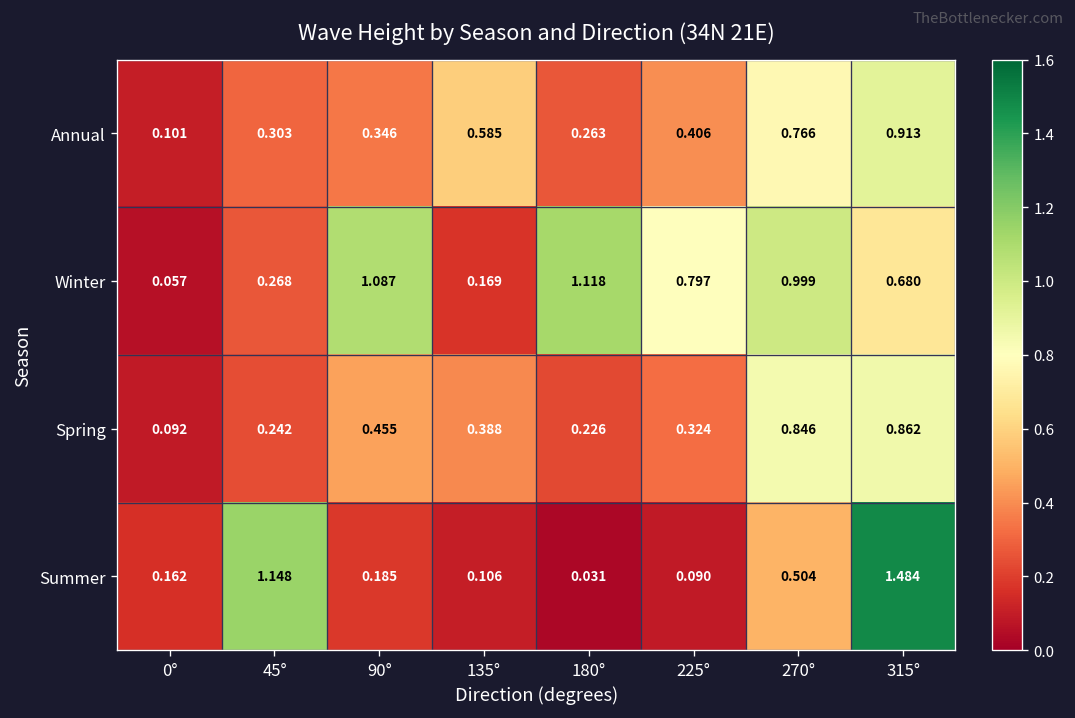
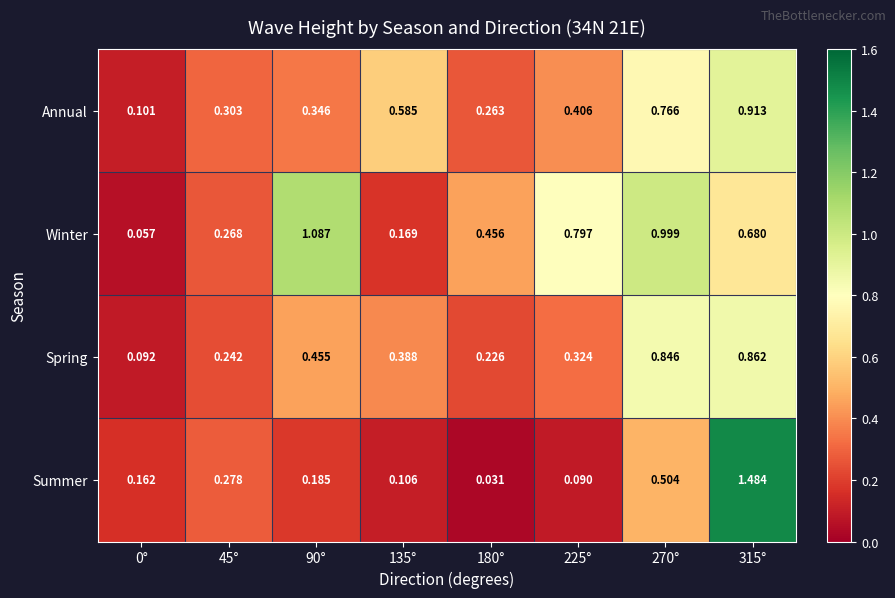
Winter, 180°: 1.118 -> 0.456
Summer, 45°: 1.148 -> 0.278
